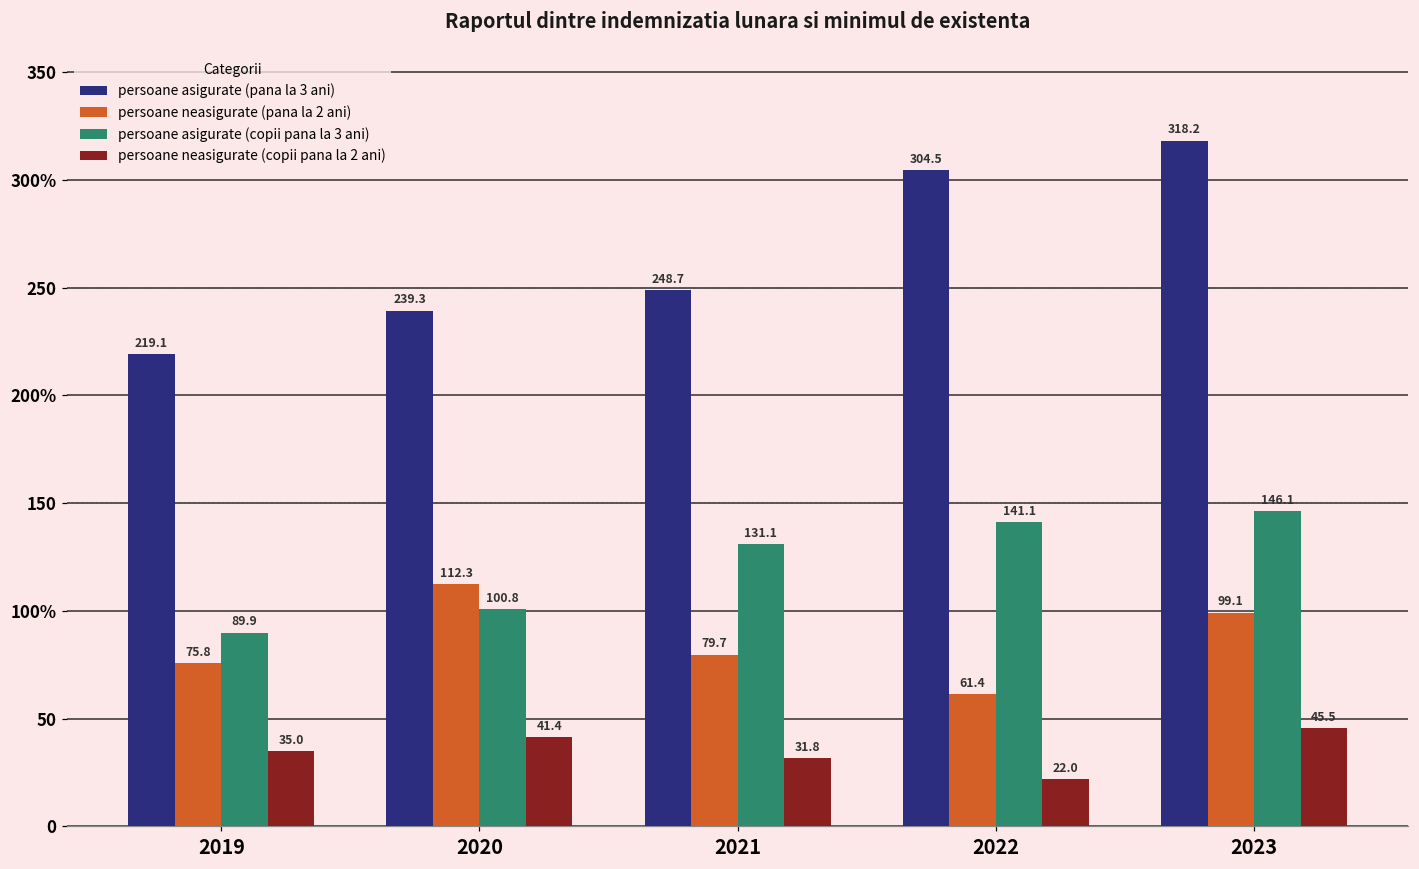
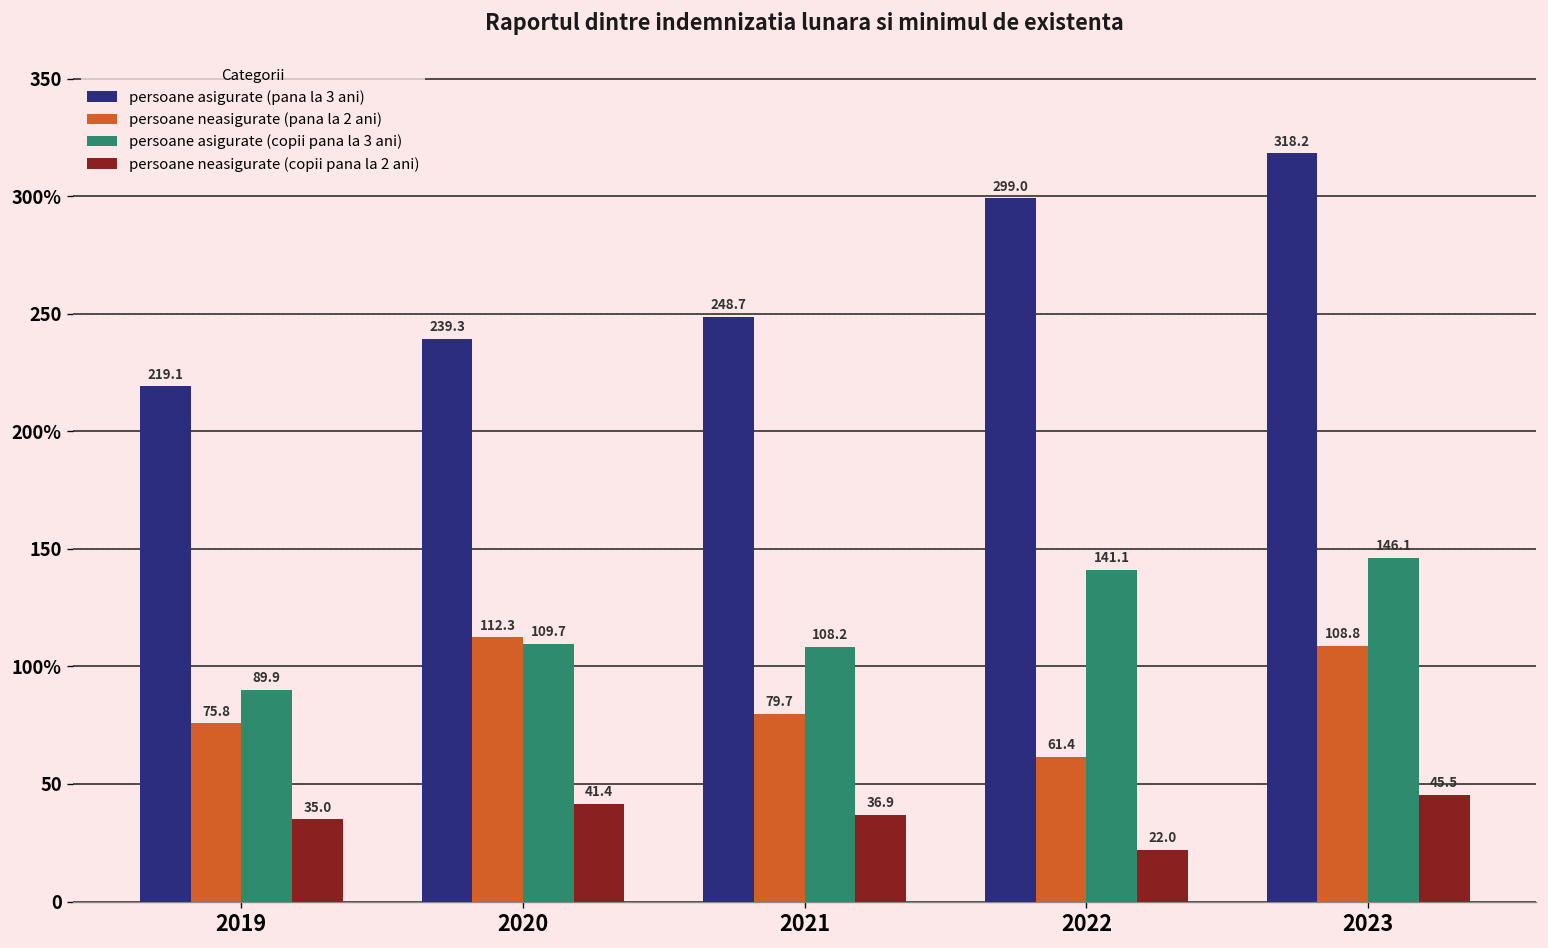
persoane asigurate (copii pana la 3 ani), 2020: 100.8 -> 109.7
persoane asigurate (copii pana la 3 ani), 2021: 131.1 -> 108.2
persoane neasigurate (copii pana la 2 ani), 2021: 31.8 -> 36.9
persoane asigurate (pana la 3 ani), 2022: 304.5 -> 299.0
persoane neasigurate (pana la 2 ani), 2023: 99.1 -> 108.8
